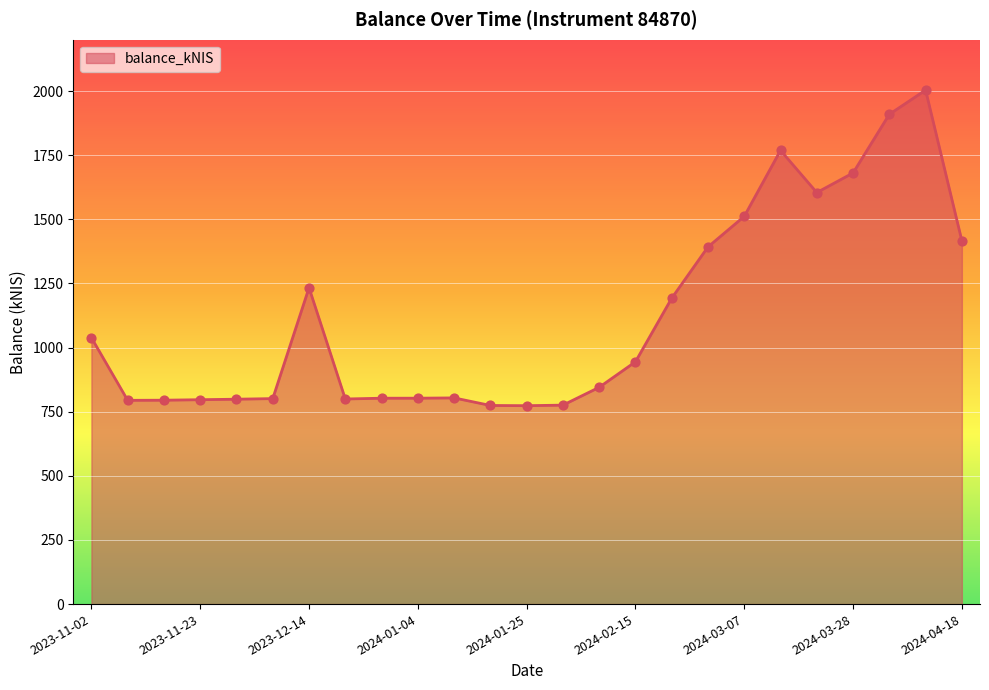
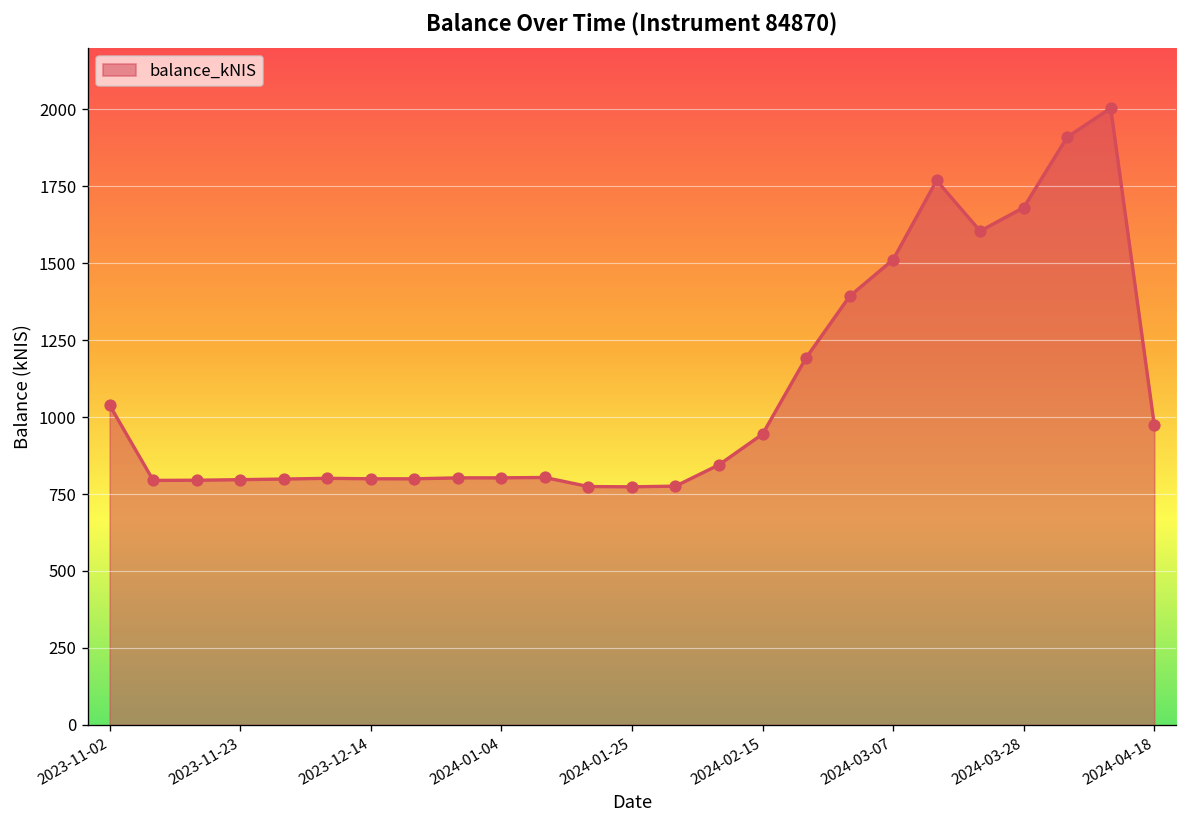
2023-12-14: 1230 -> 800
2024-04-18: 1420 -> 980
